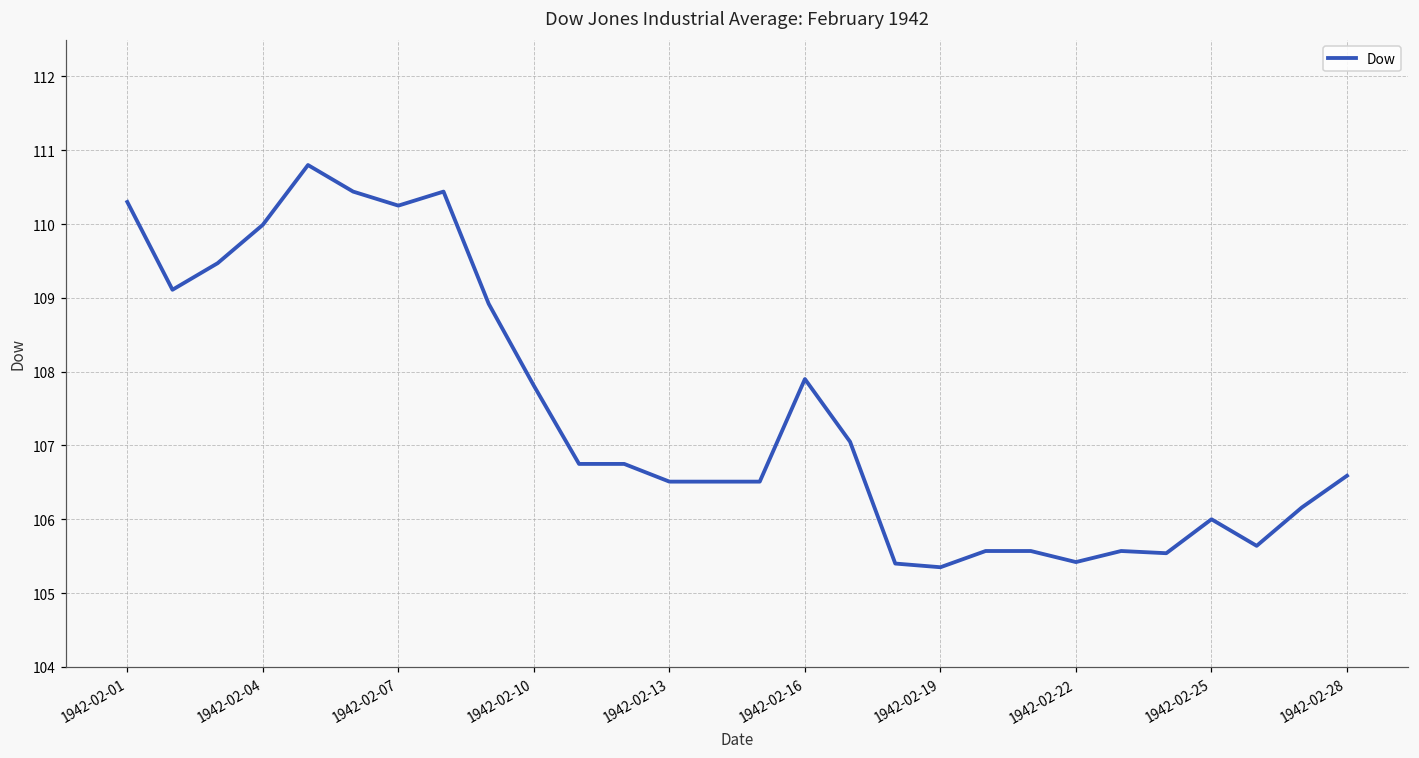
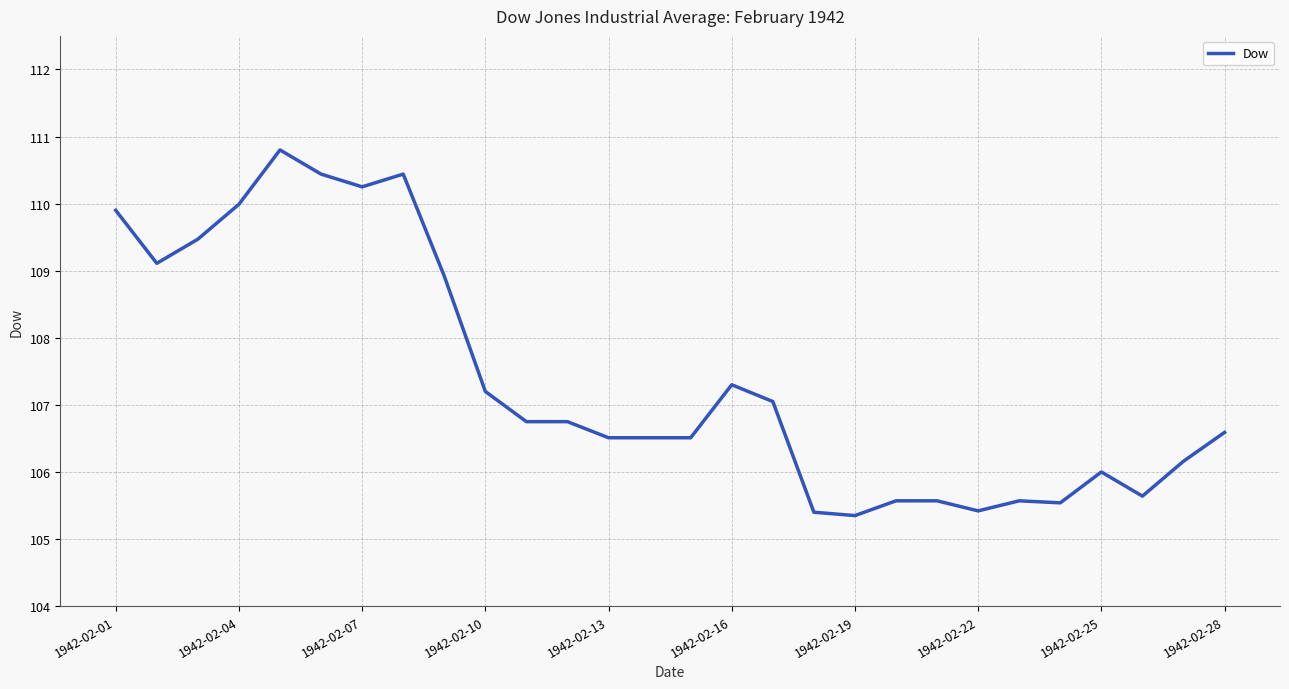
1942-02-01: 110.3 -> 109.9
1942-02-10: 107.8 -> 107.2
1942-02-16: 107.9 -> 107.3
